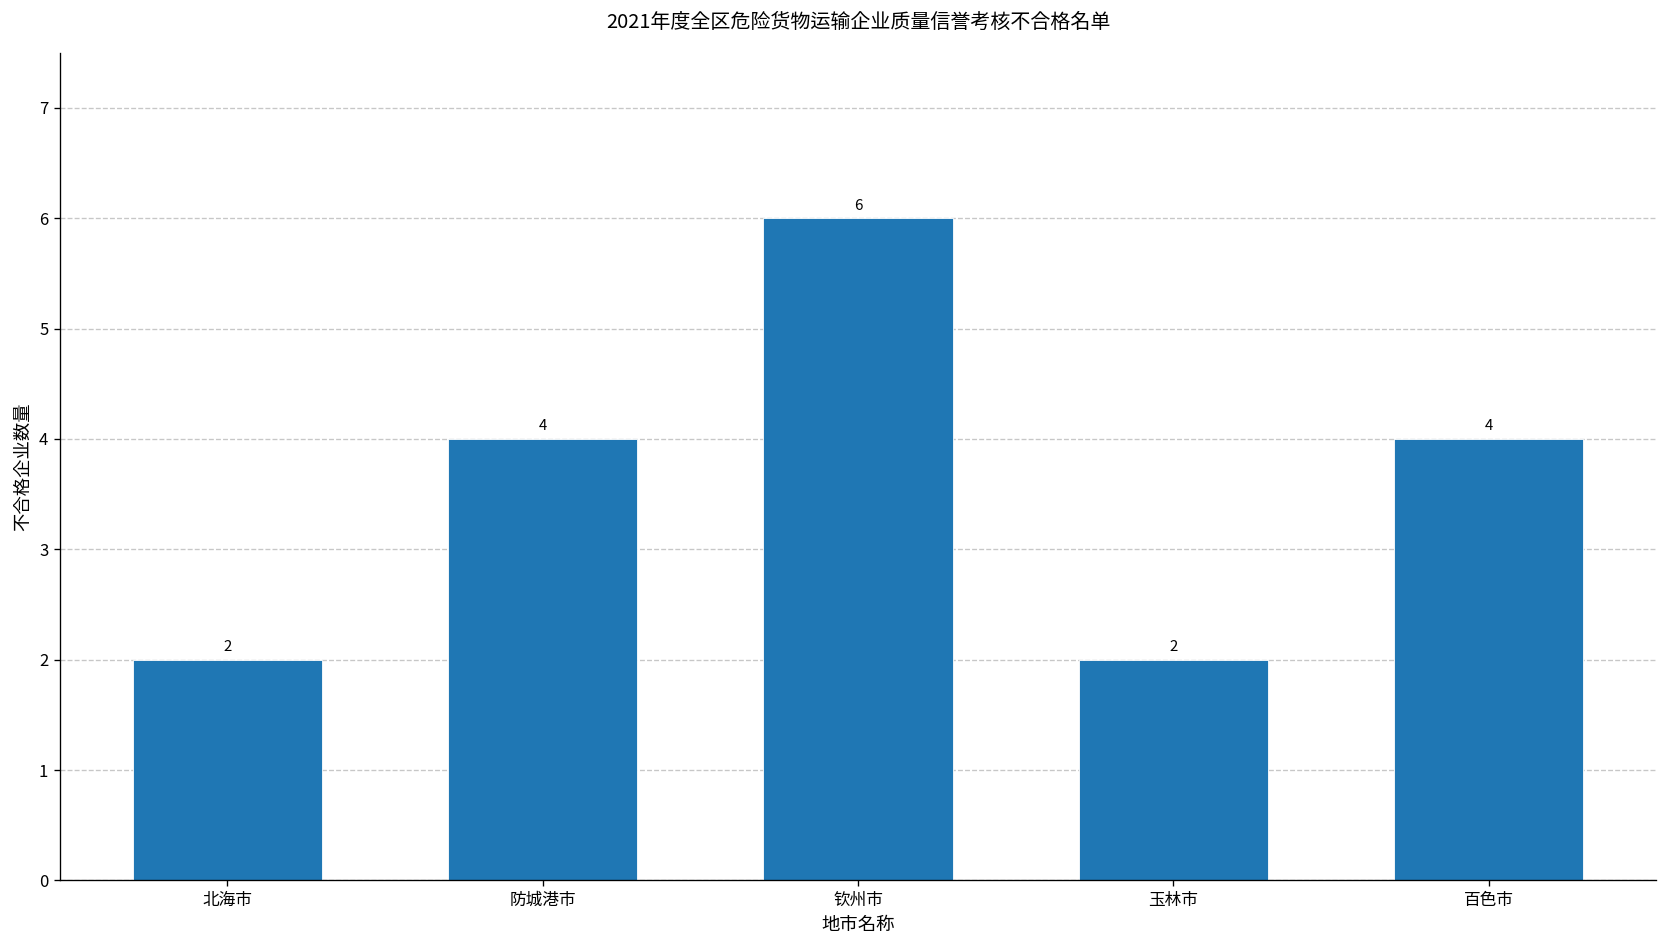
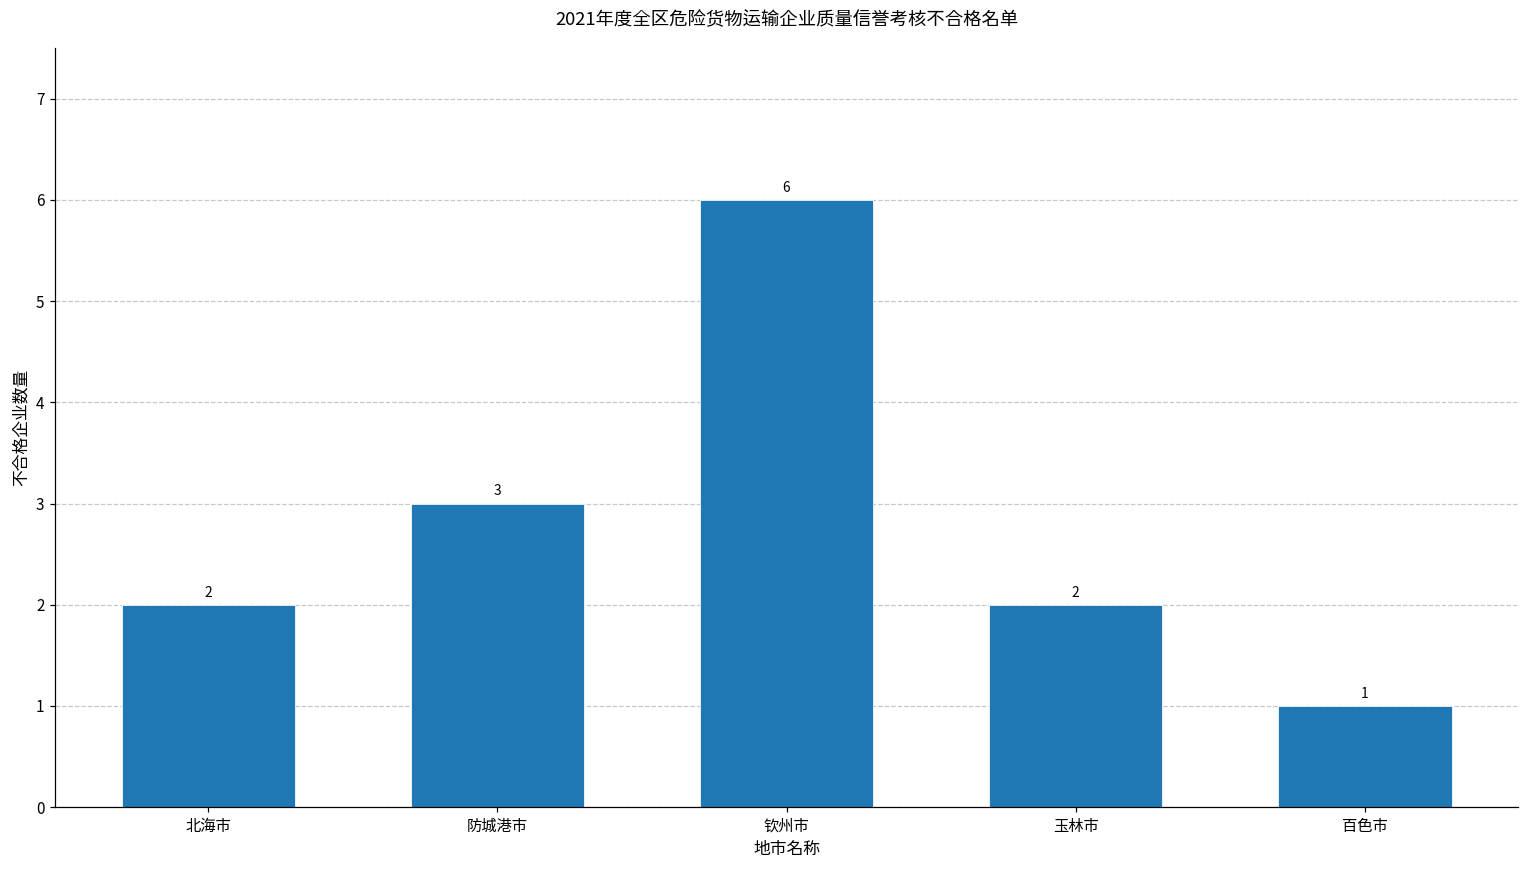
防城港市: 4 -> 3
百色市: 4 -> 1
